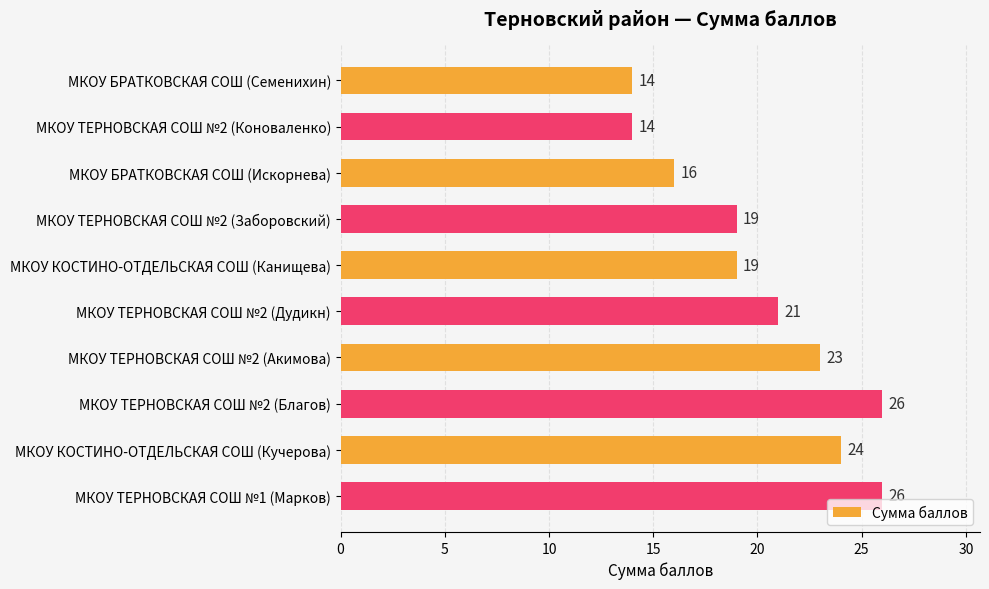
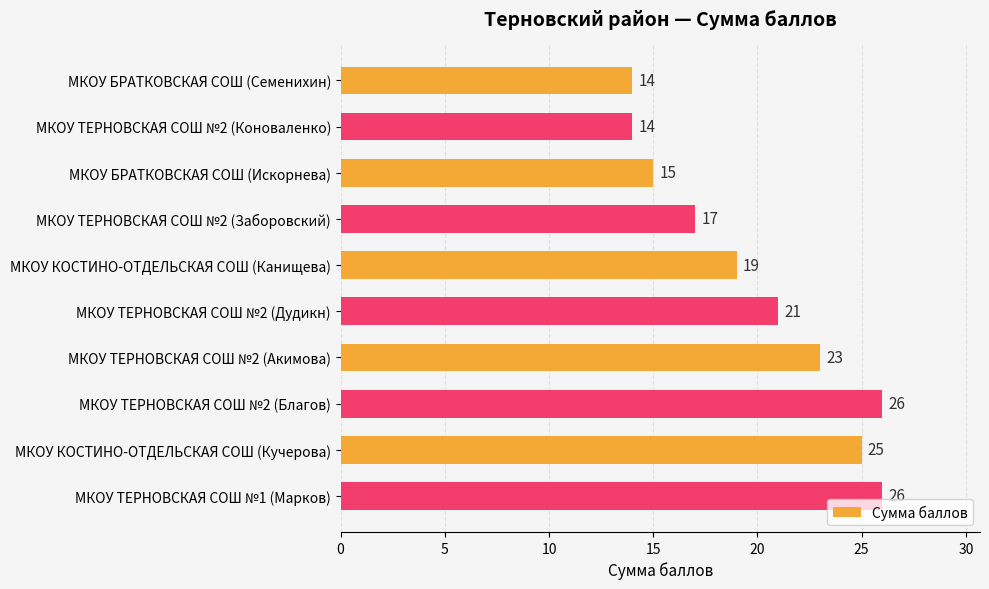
МКОУ БРАТКОВСКАЯ СОШ (Искорнева): 16 -> 15
МКОУ ТЕРНОВСКАЯ СОШ №2 (Заборовский): 19 -> 17
МКОУ КОСТИНО-ОТДЕЛЬСКАЯ СОШ (Кучерова): 24 -> 25
